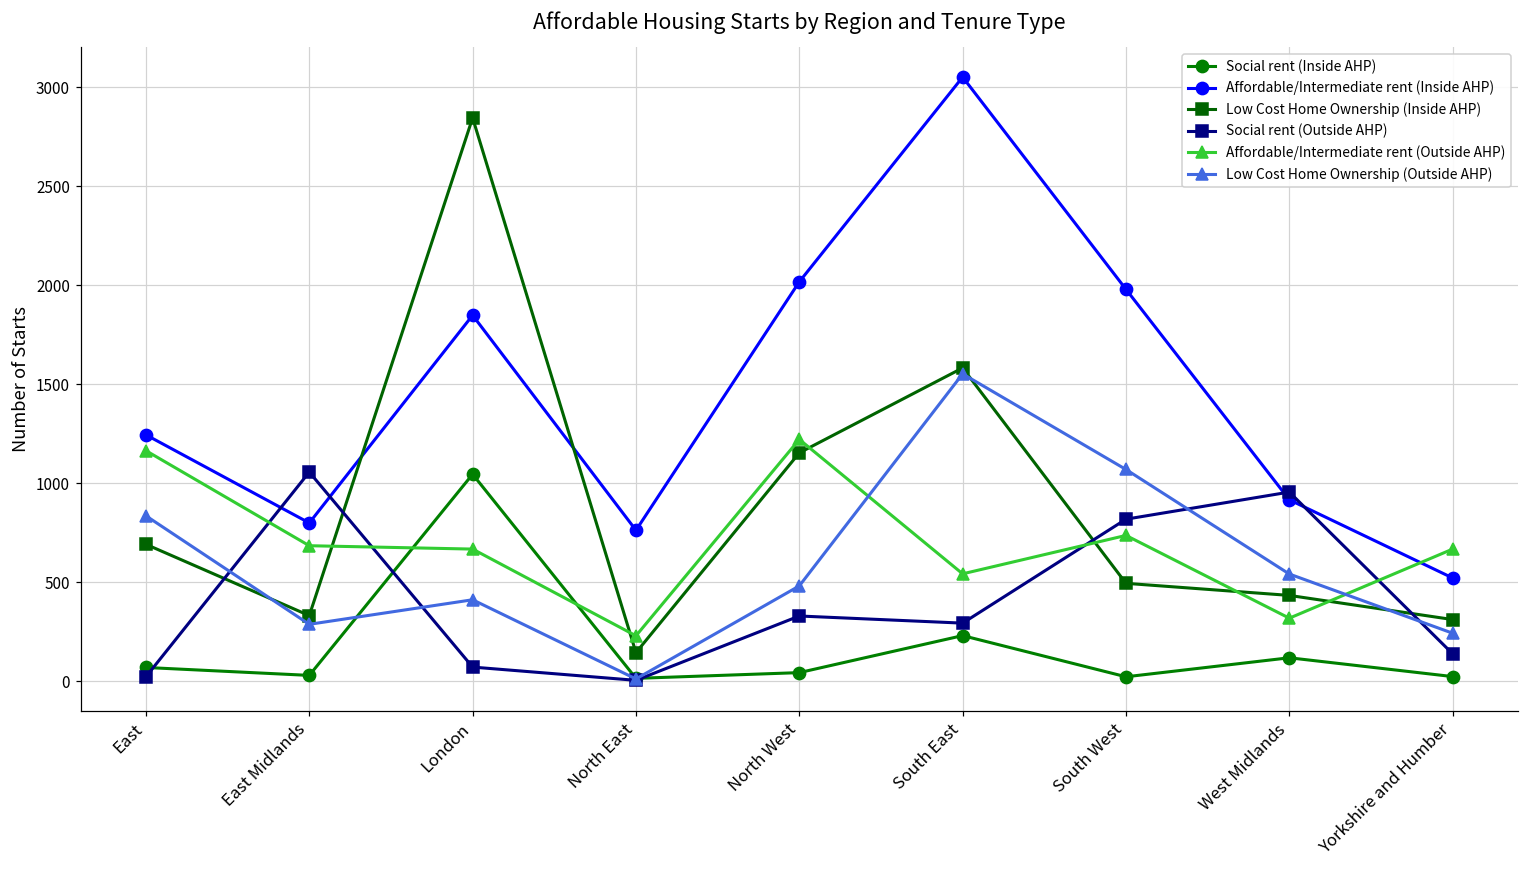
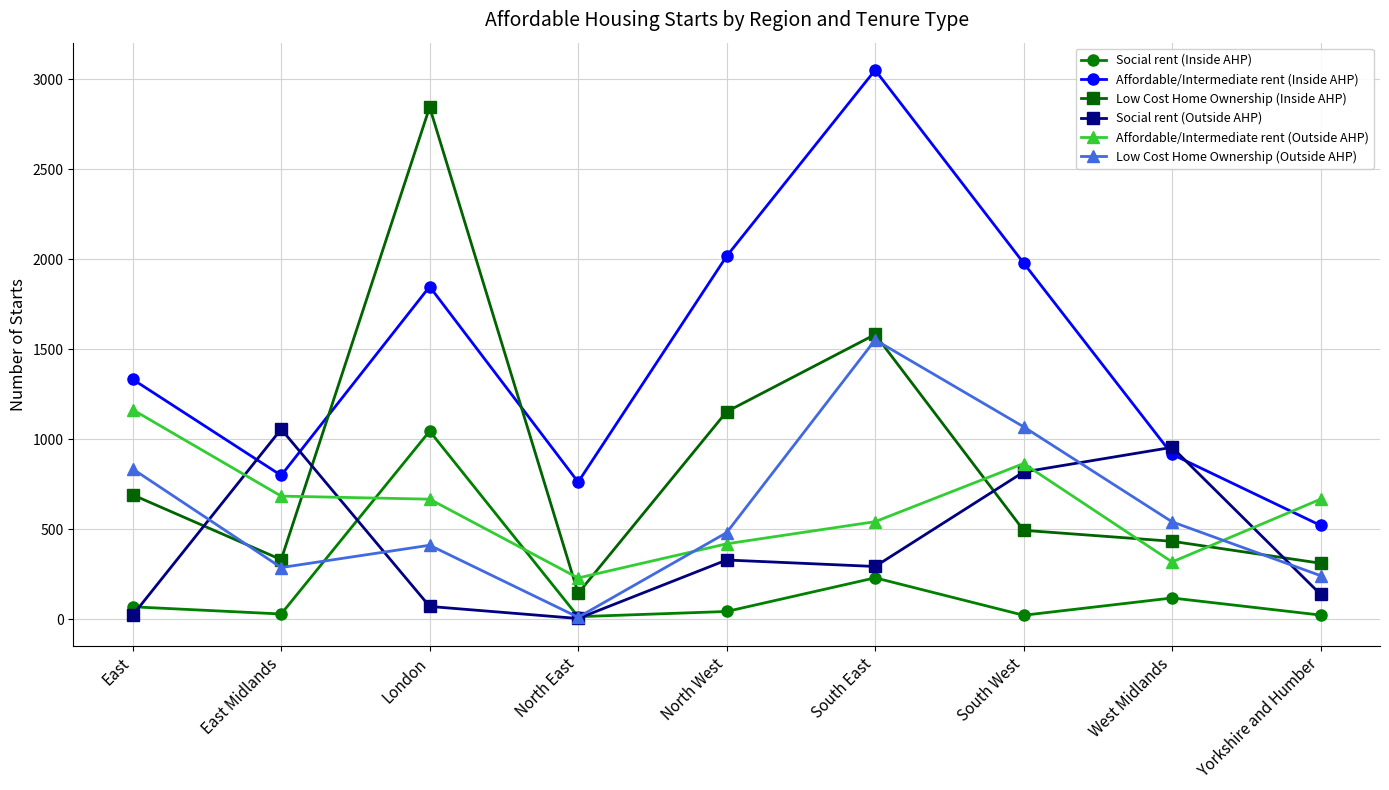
Affordable/Intermediate rent (Inside AHP), East: 1240 -> 1330
Affordable/Intermediate rent (Outside AHP), North West: 1220 -> 420
Affordable/Intermediate rent (Outside AHP), South West: 740 -> 870
